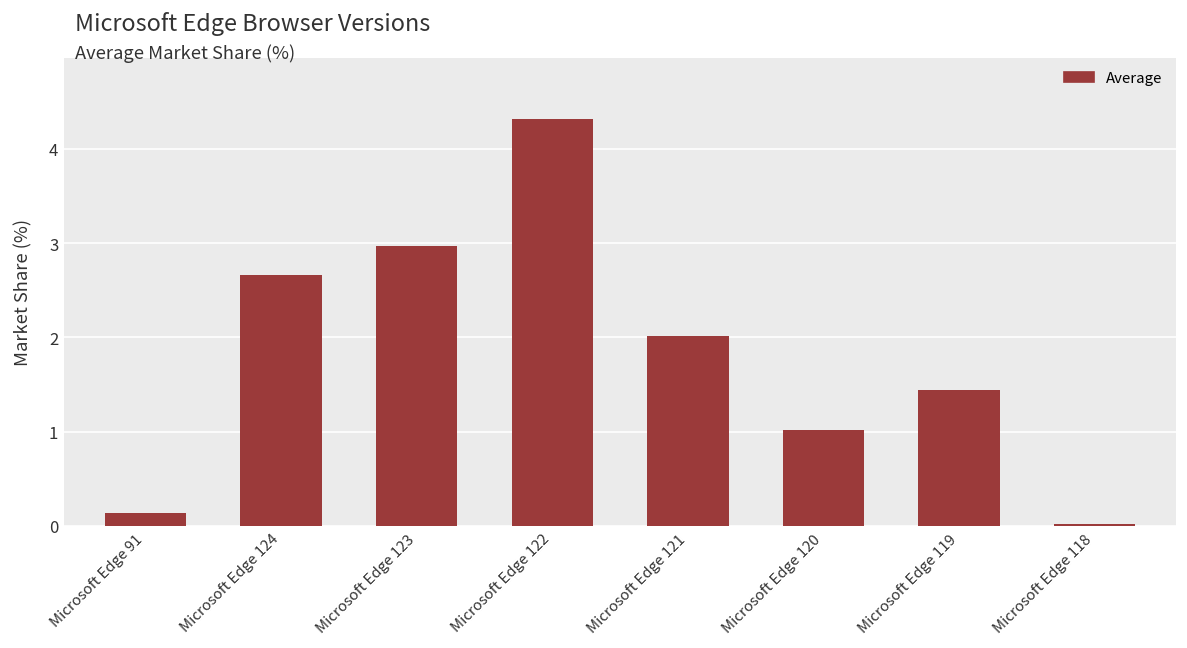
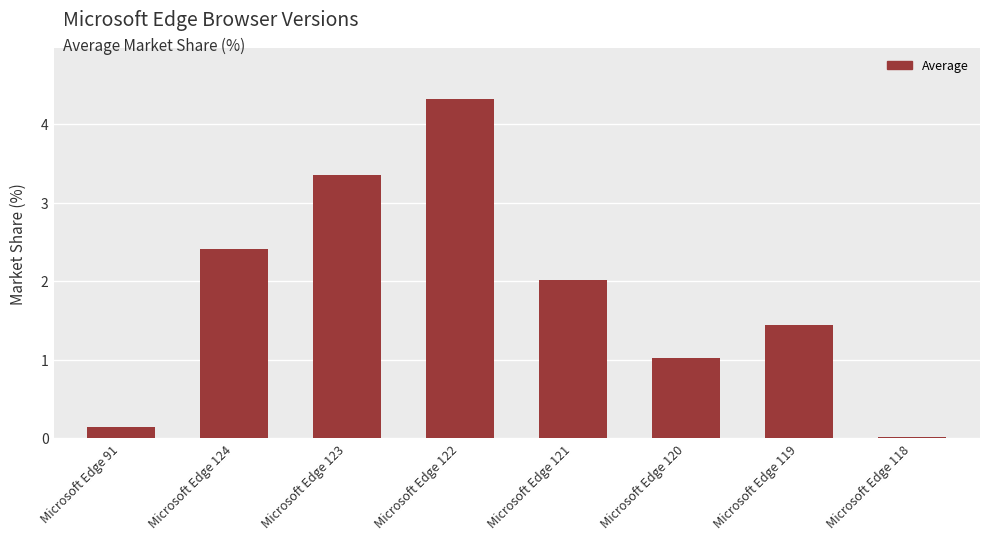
Microsoft Edge 124: 2.7 -> 2.4
Microsoft Edge 123: 3.0 -> 3.4
